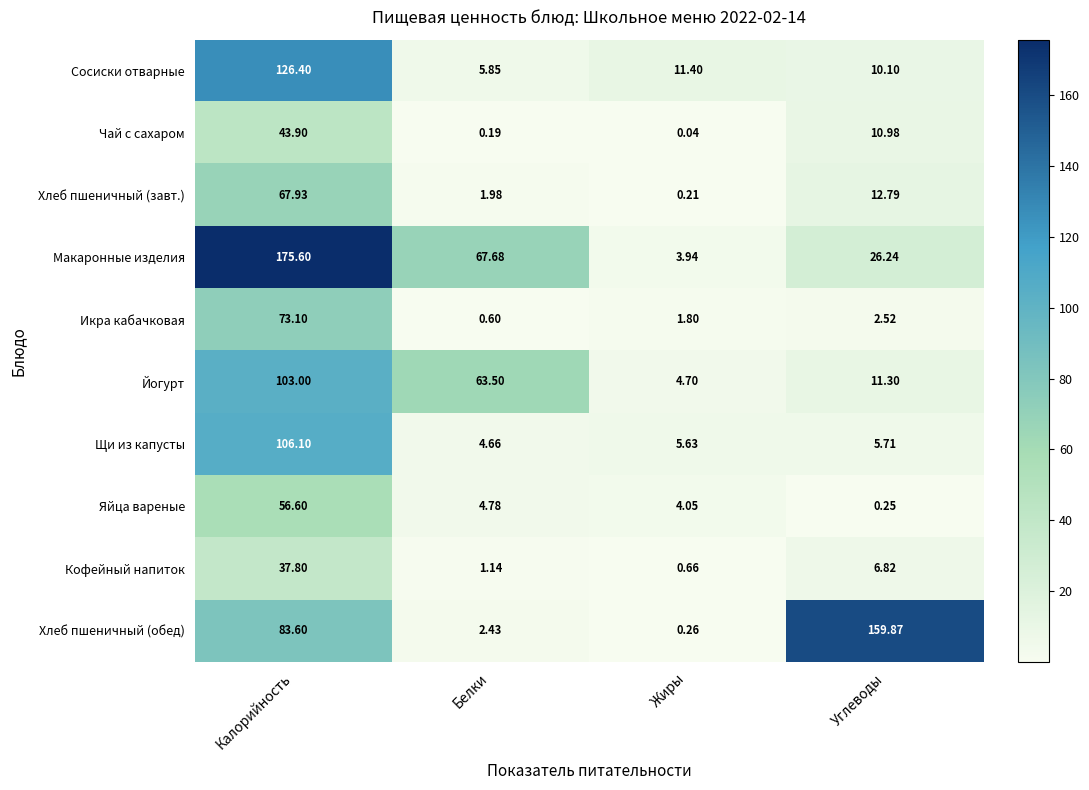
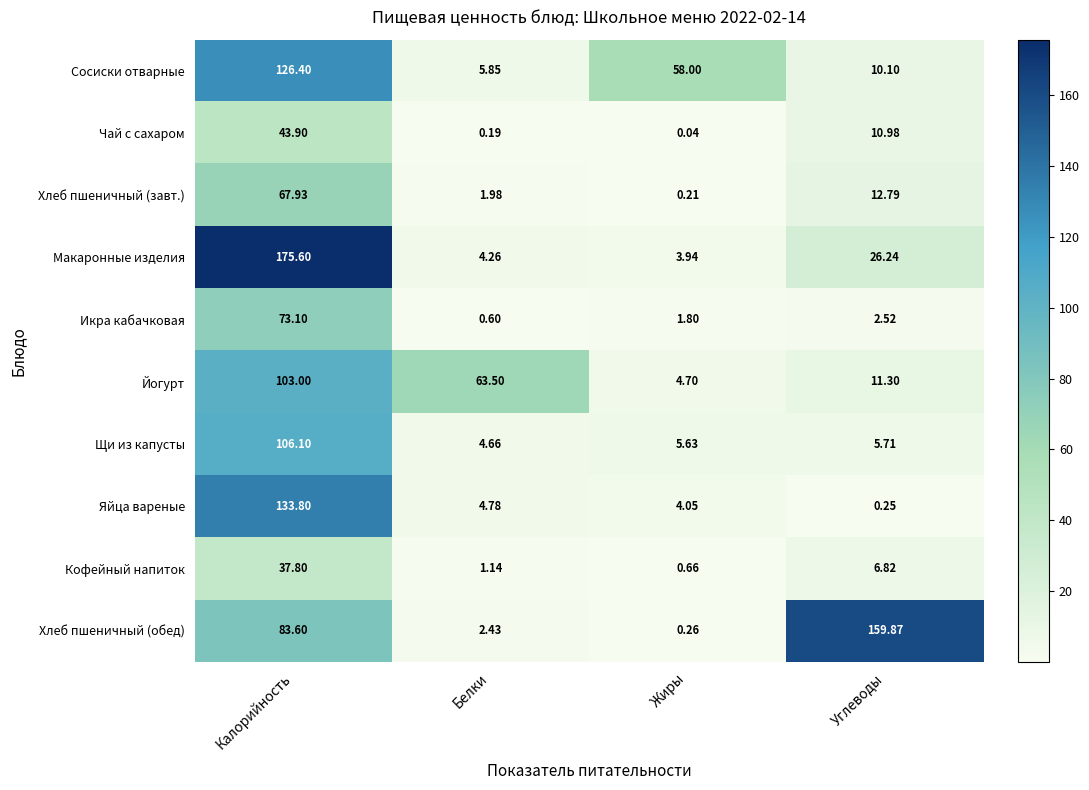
Сосиски отварные, Жиры: 11.40 -> 58.00
Макаронные изделия, Белки: 67.68 -> 4.26
Яйца вареные, Калорийность: 56.60 -> 133.80
